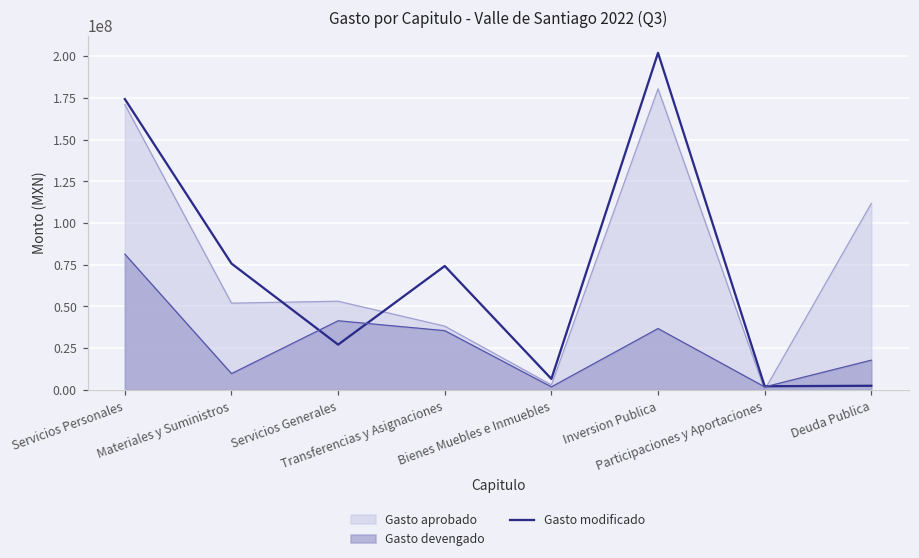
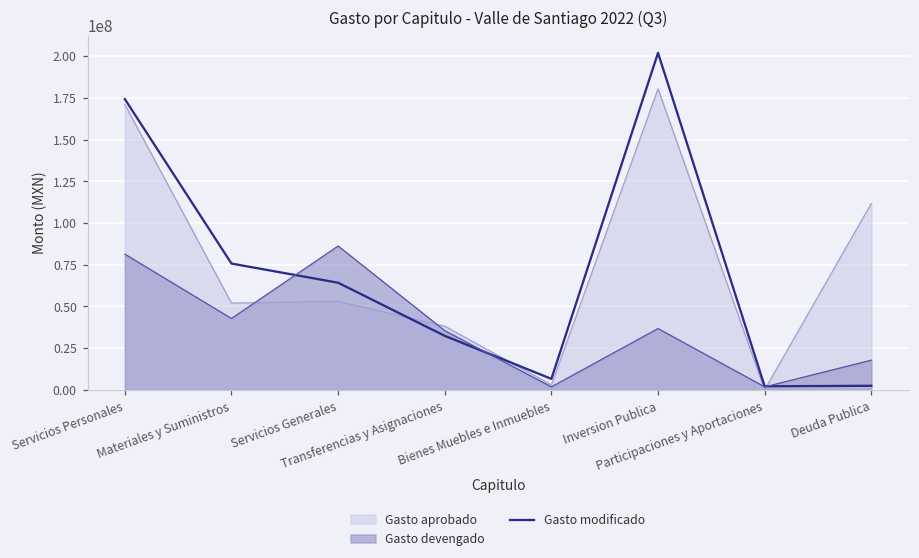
Gasto devengado, Materiales y Suministros: 10000000 -> 43000000
Gasto modificado, Servicios Generales: 27000000 -> 64000000
Gasto devengado, Servicios Generales: 41000000 -> 86000000
Gasto modificado, Transferencias y Asignaciones: 74000000 -> 32000000
